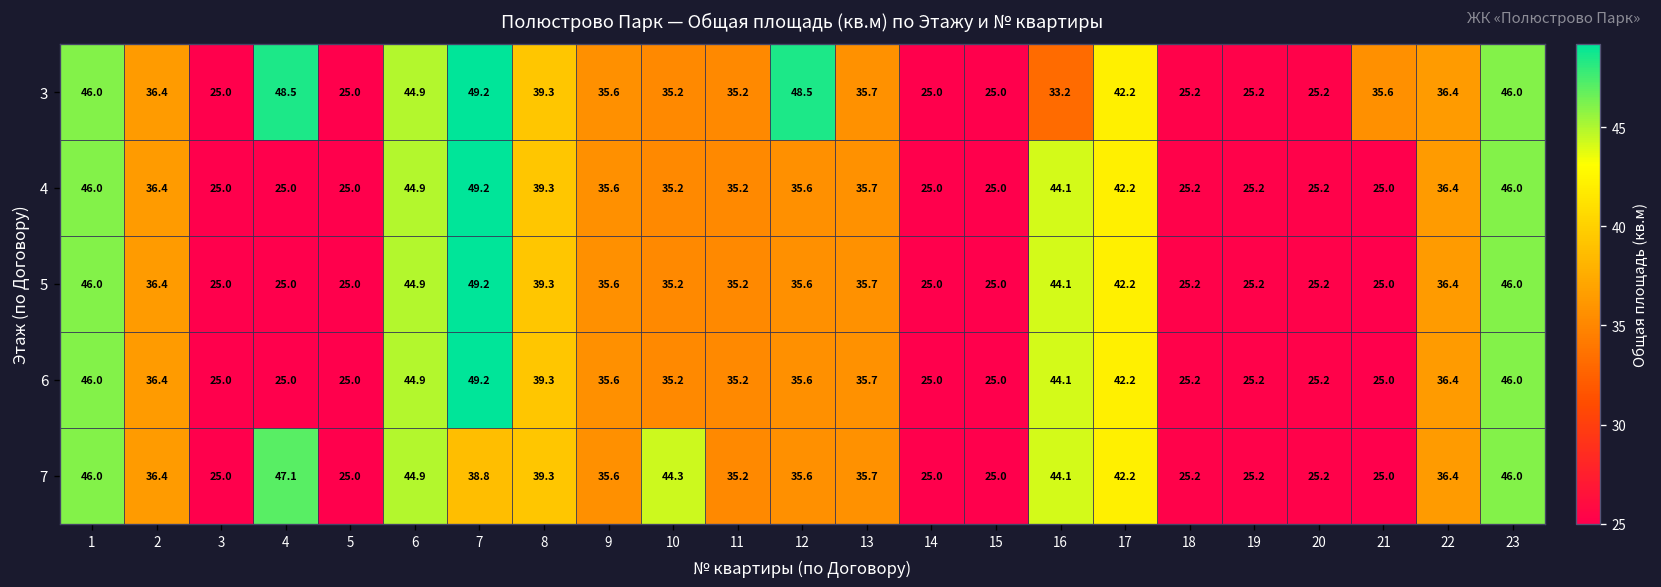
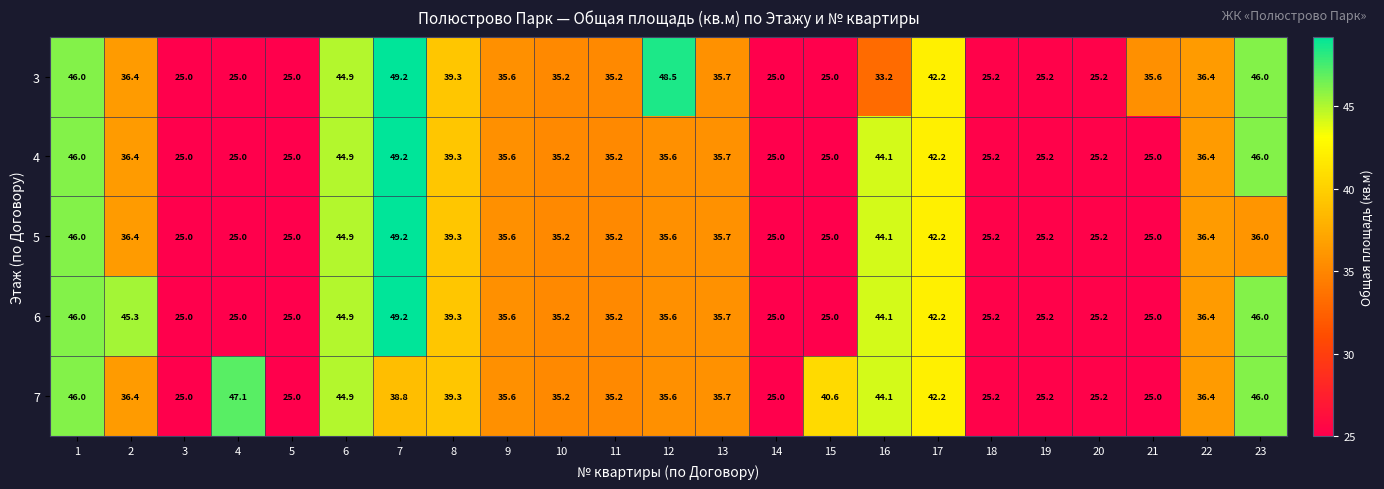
3, 4: 48.5 -> 25.0
5, 23: 46.0 -> 36.0
6, 2: 36.4 -> 45.3
7, 10: 44.3 -> 35.2
7, 15: 25.0 -> 40.6
